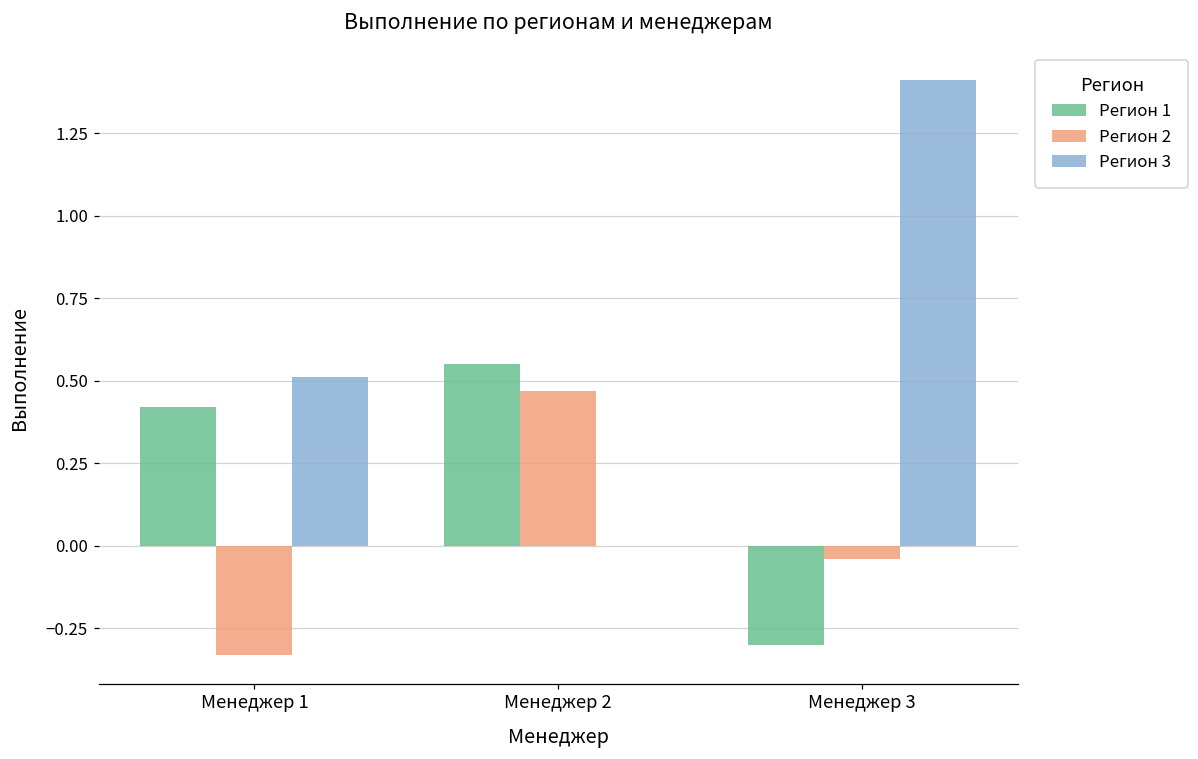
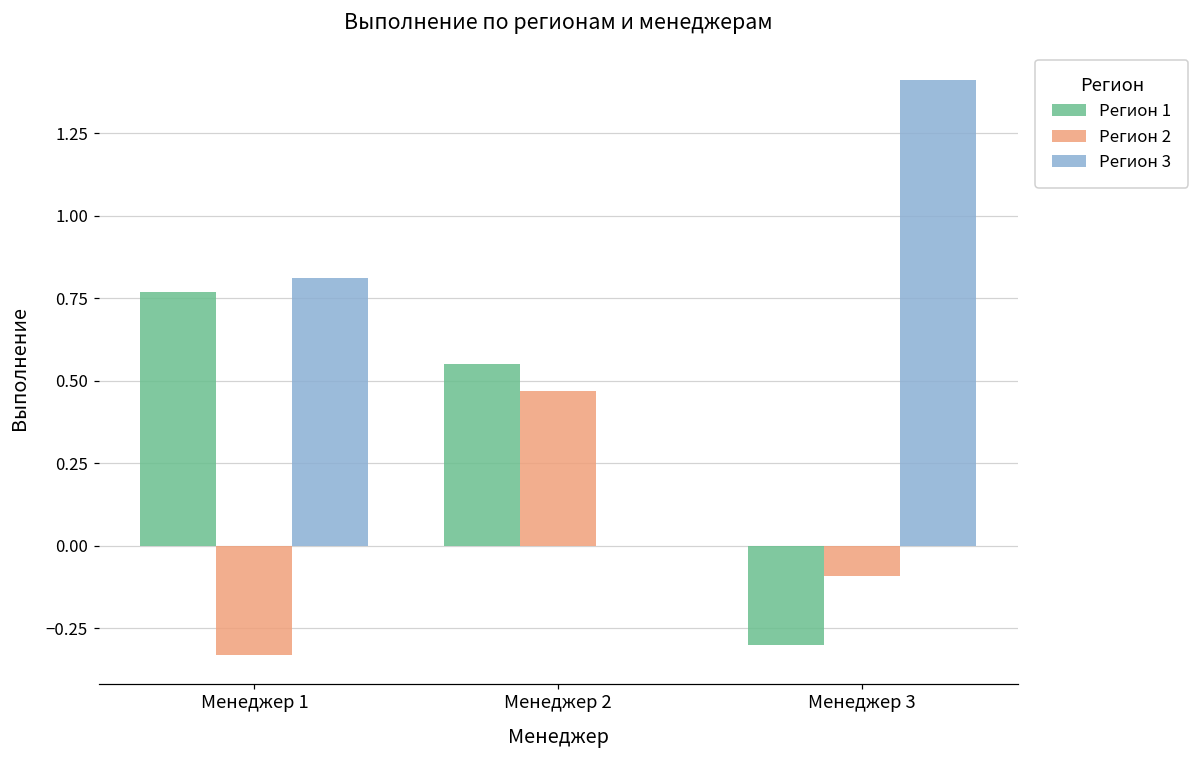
Регион 1, Менеджер 1: 0.42 -> 0.77
Регион 3, Менеджер 1: 0.51 -> 0.81
Регион 2, Менеджер 3: -0.04 -> -0.09
